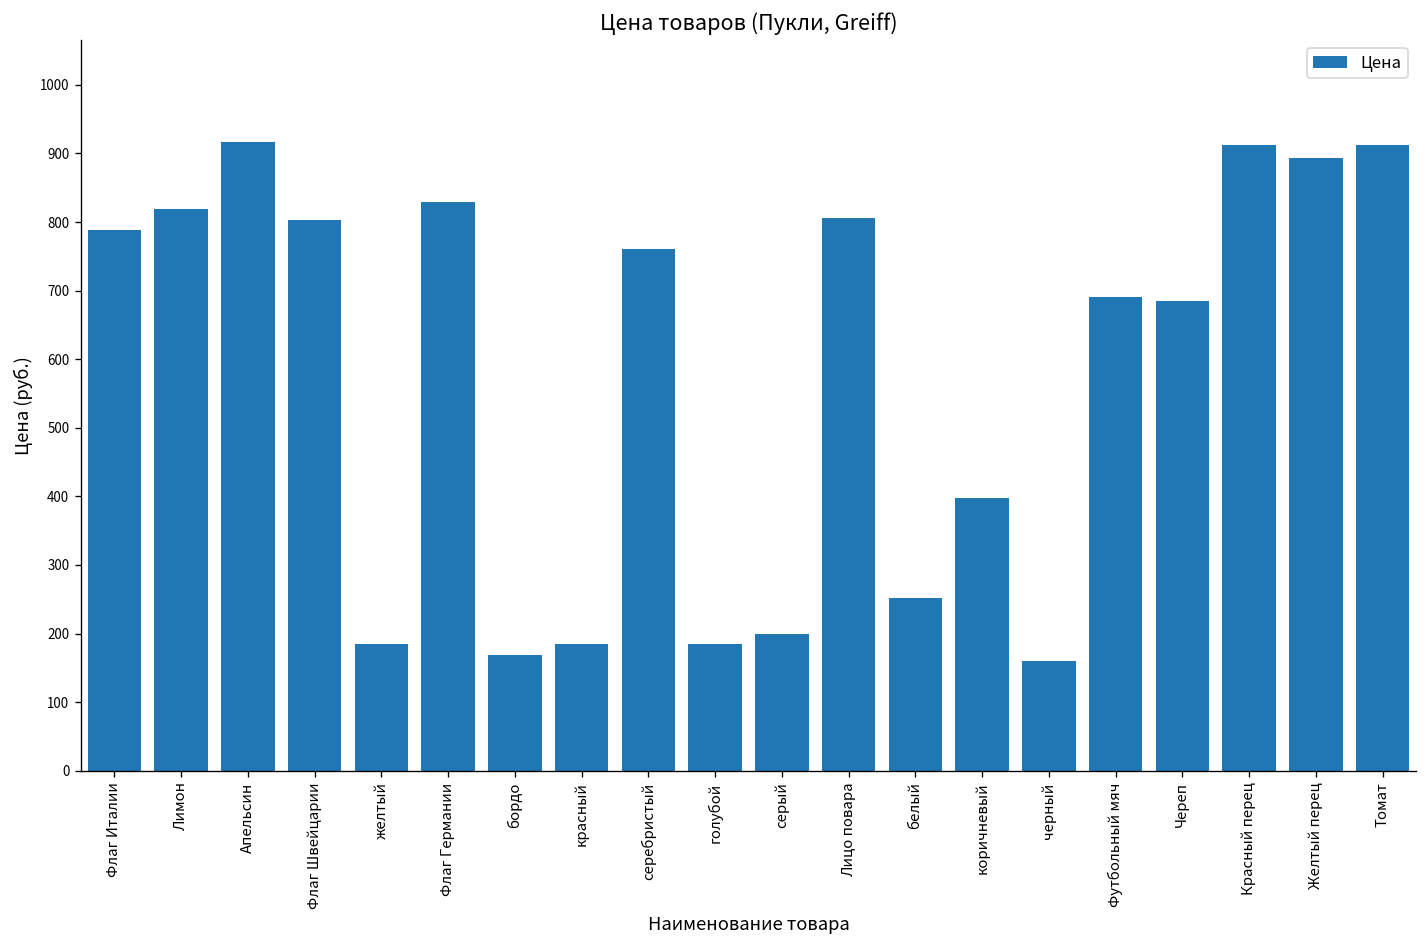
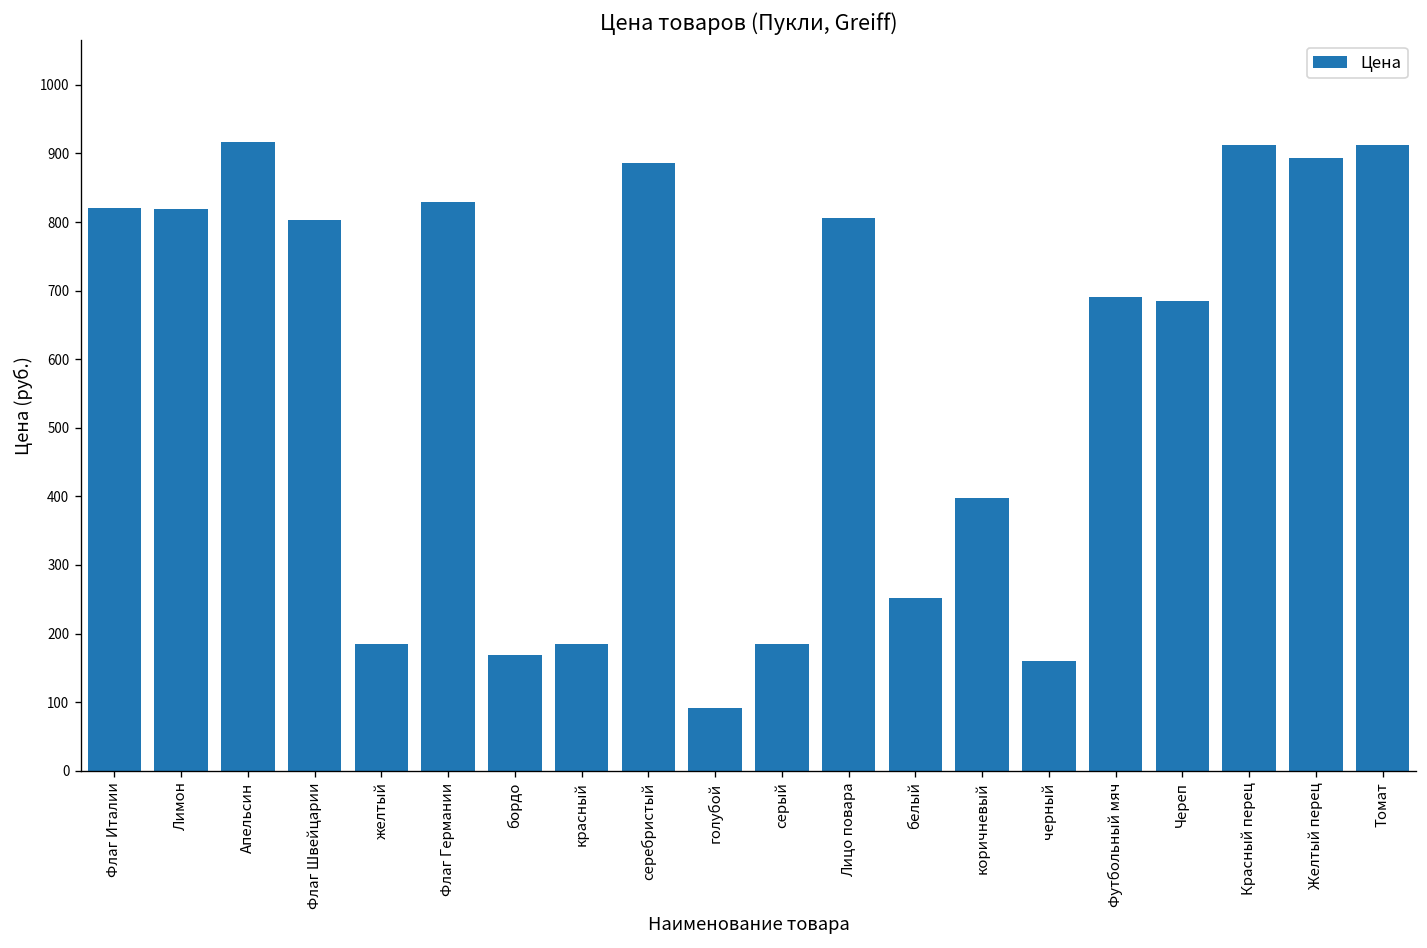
Флаг Италии: 790 -> 820
серебристый: 760 -> 890
голубой: 180 -> 90
серый: 200 -> 180
